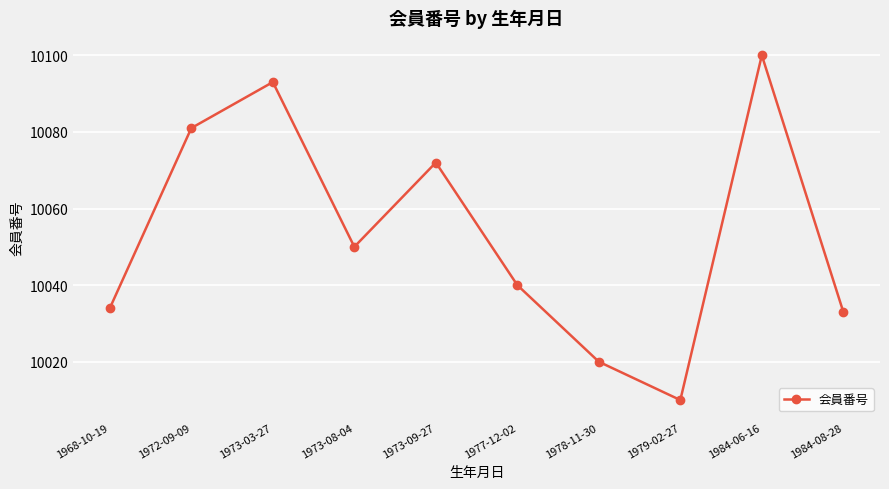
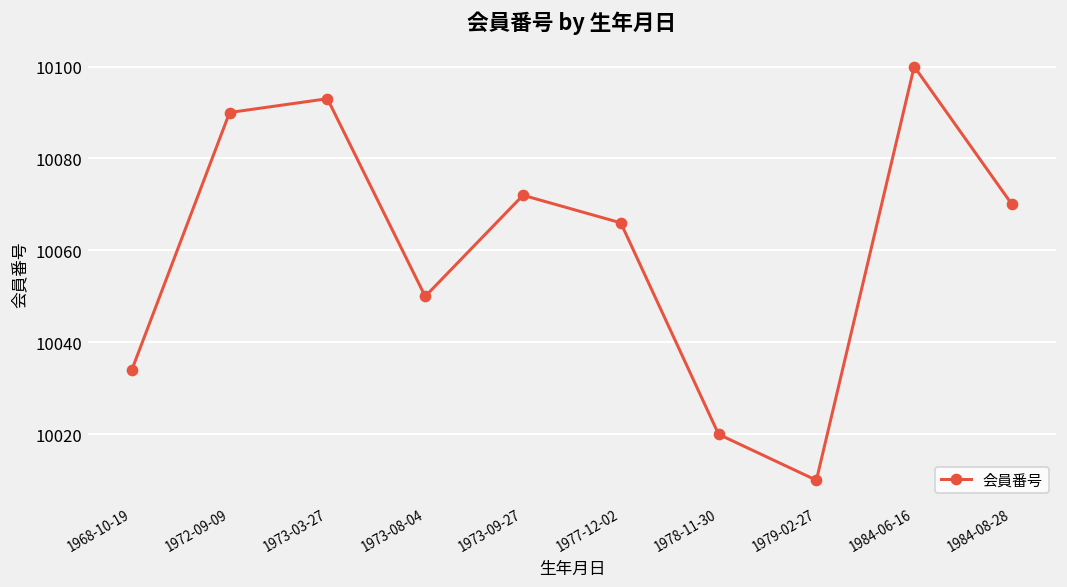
1972-09-09: 10081 -> 10090
1977-12-02: 10040 -> 10066
1984-08-28: 10033 -> 10070
